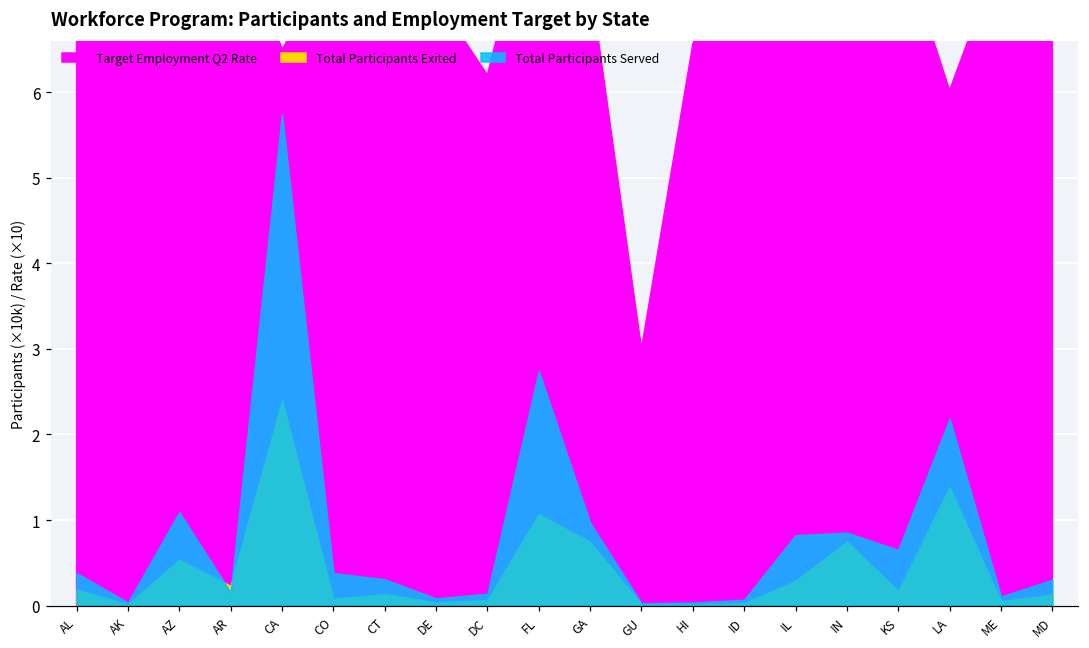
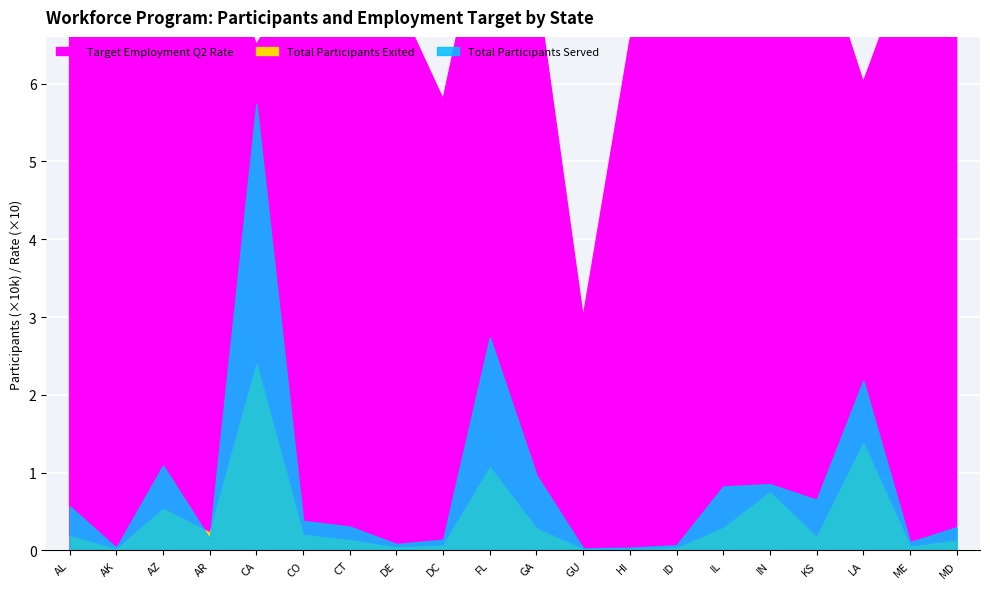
Total Participants Served, AL: 0.4 -> 0.6
Total Participants Exited, CO: 0.1 -> 0.2
Target Employment Q2 Rate, DC: 6.2 -> 5.8
Total Participants Exited, GA: 0.7 -> 0.3
